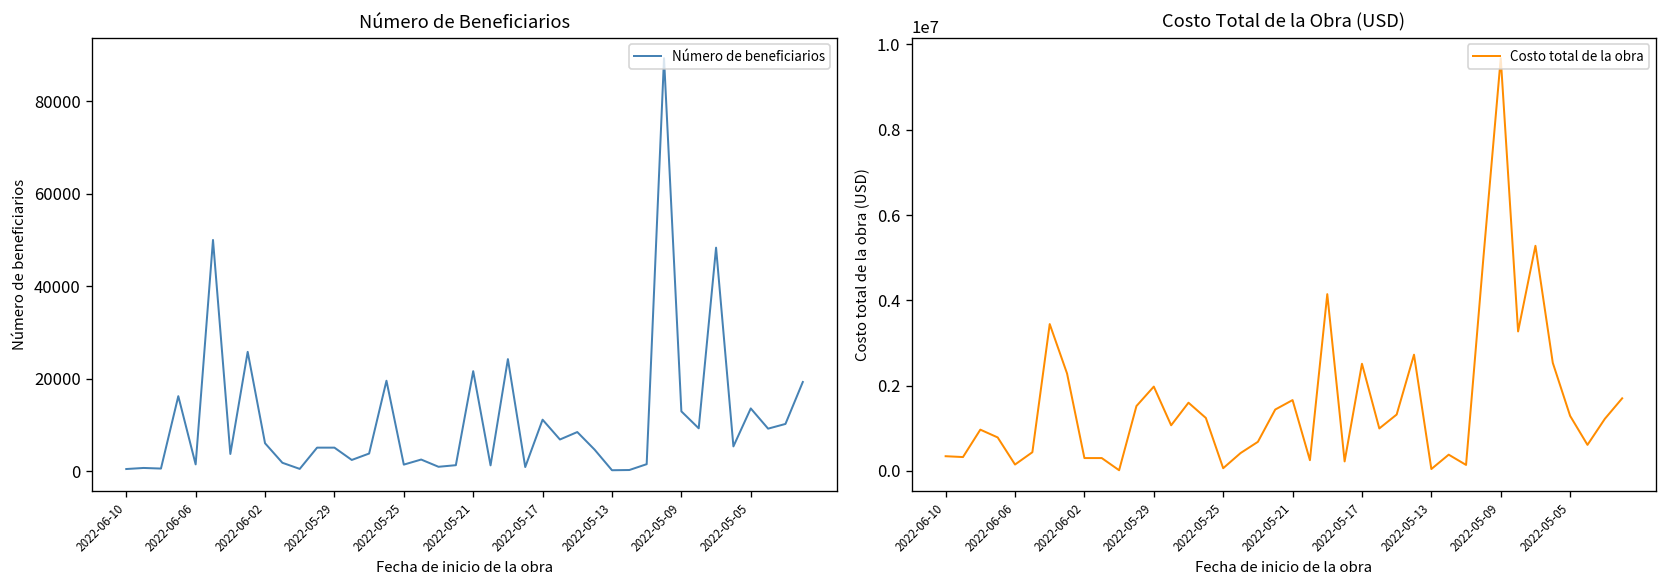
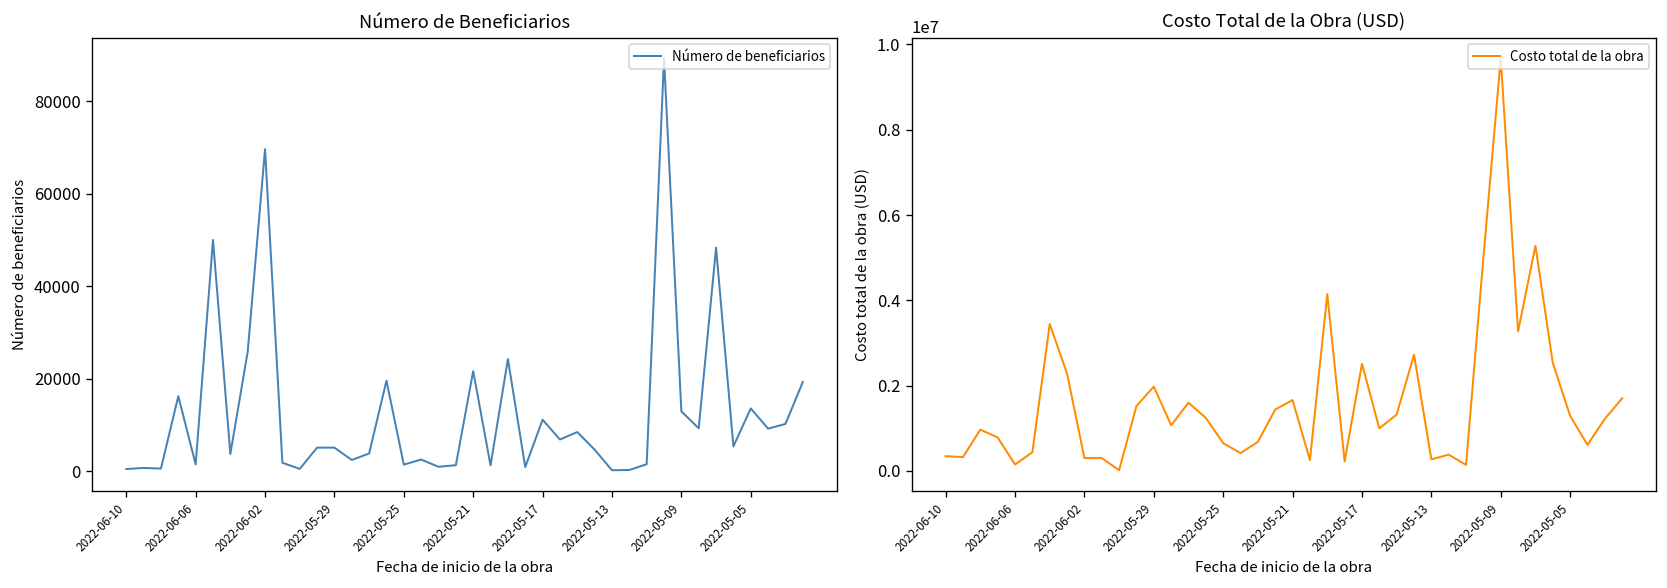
Número de Beneficiarios, 2022-06-02: 6000 -> 70000
Costo Total de la Obra (USD), 2022-05-25: 100000 -> 600000
Costo Total de la Obra (USD), 2022-05-13: 0 -> 300000
